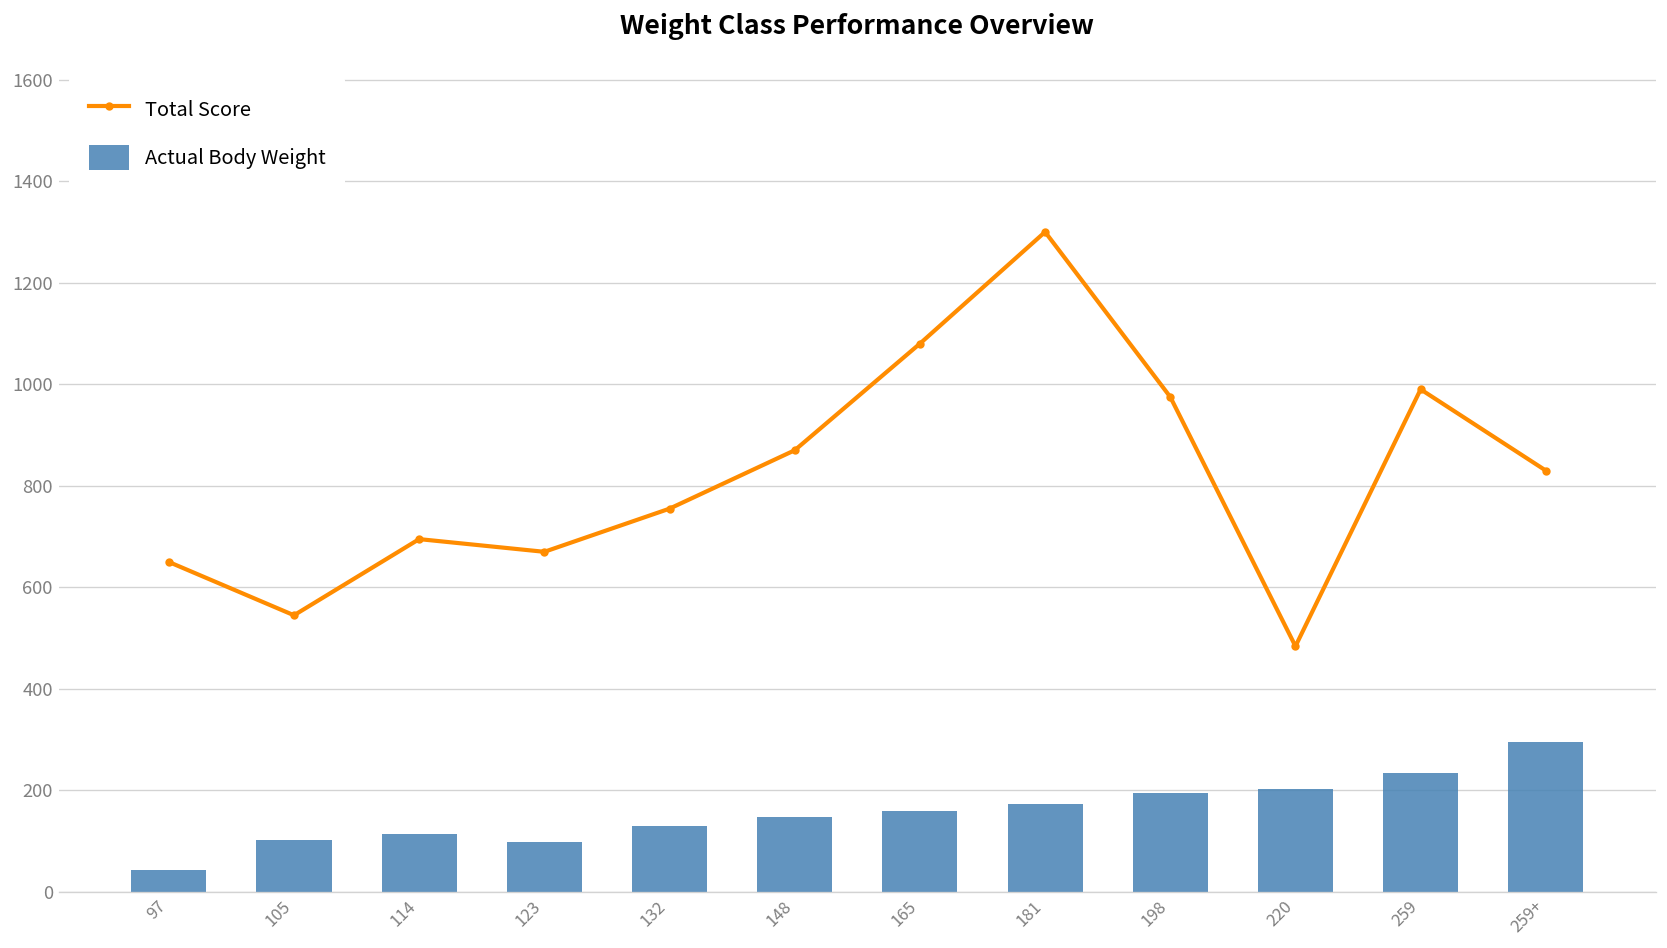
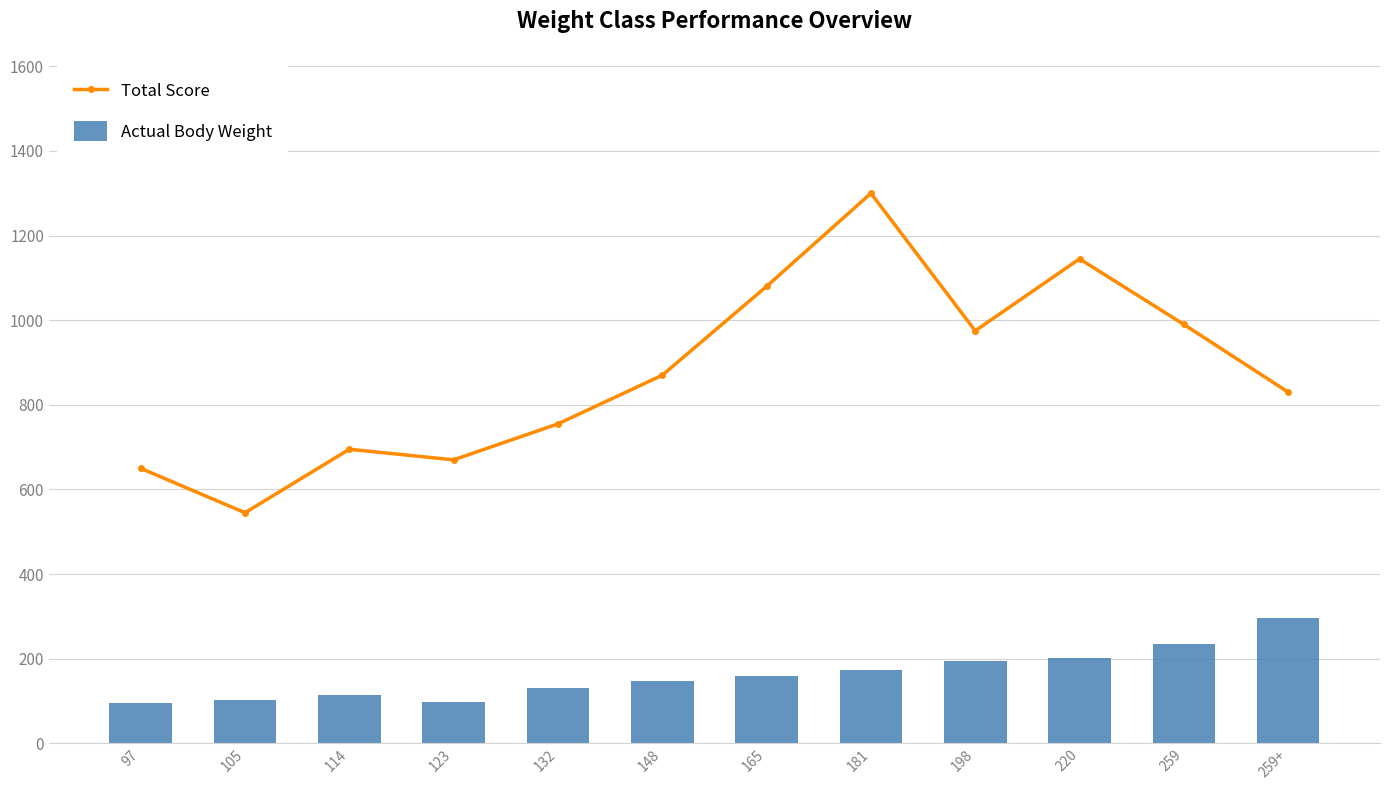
Actual Body Weight, 97: 40 -> 90
Total Score, 220: 480 -> 1150
